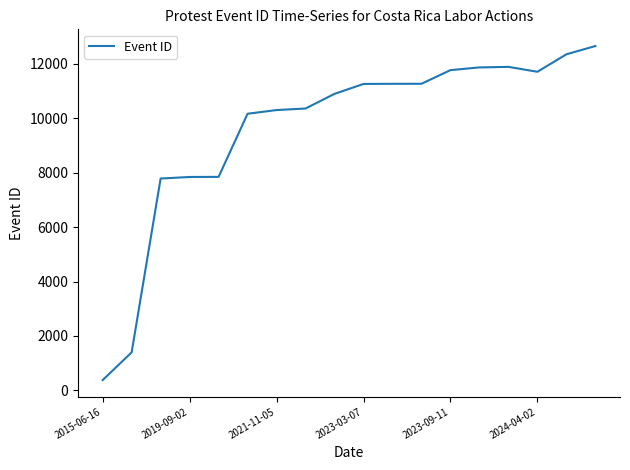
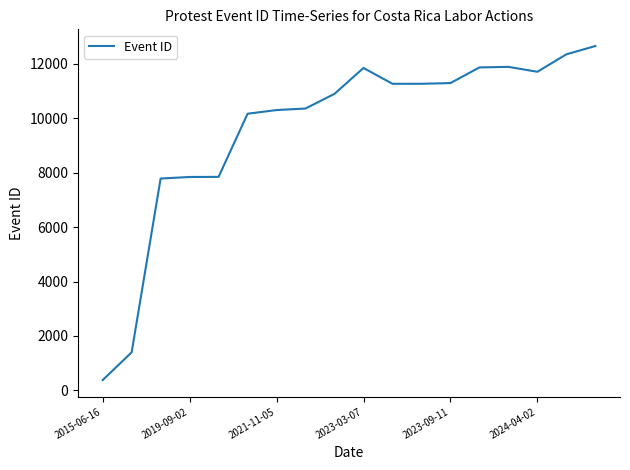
2023-03-07: 11300 -> 11900
2023-09-11: 11800 -> 11300
